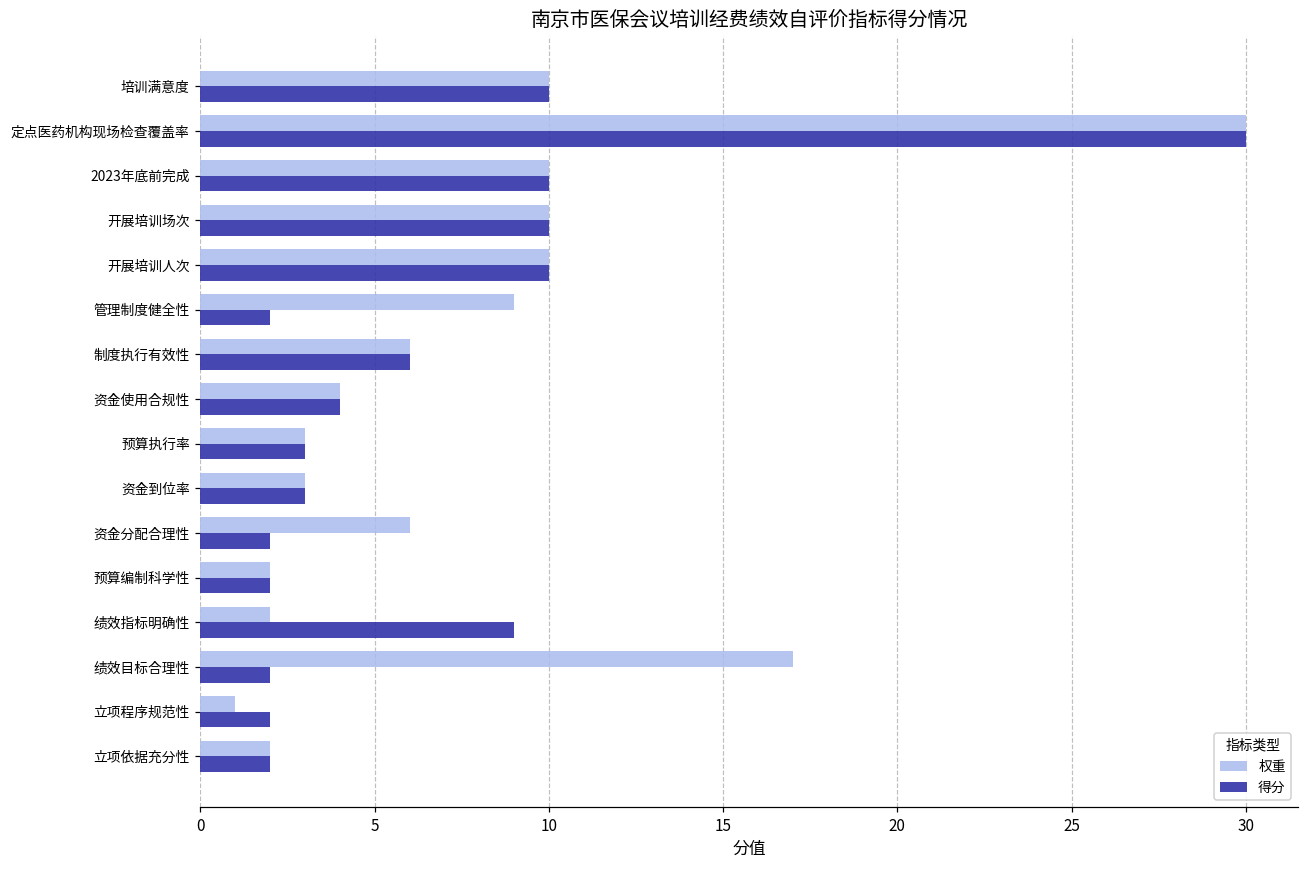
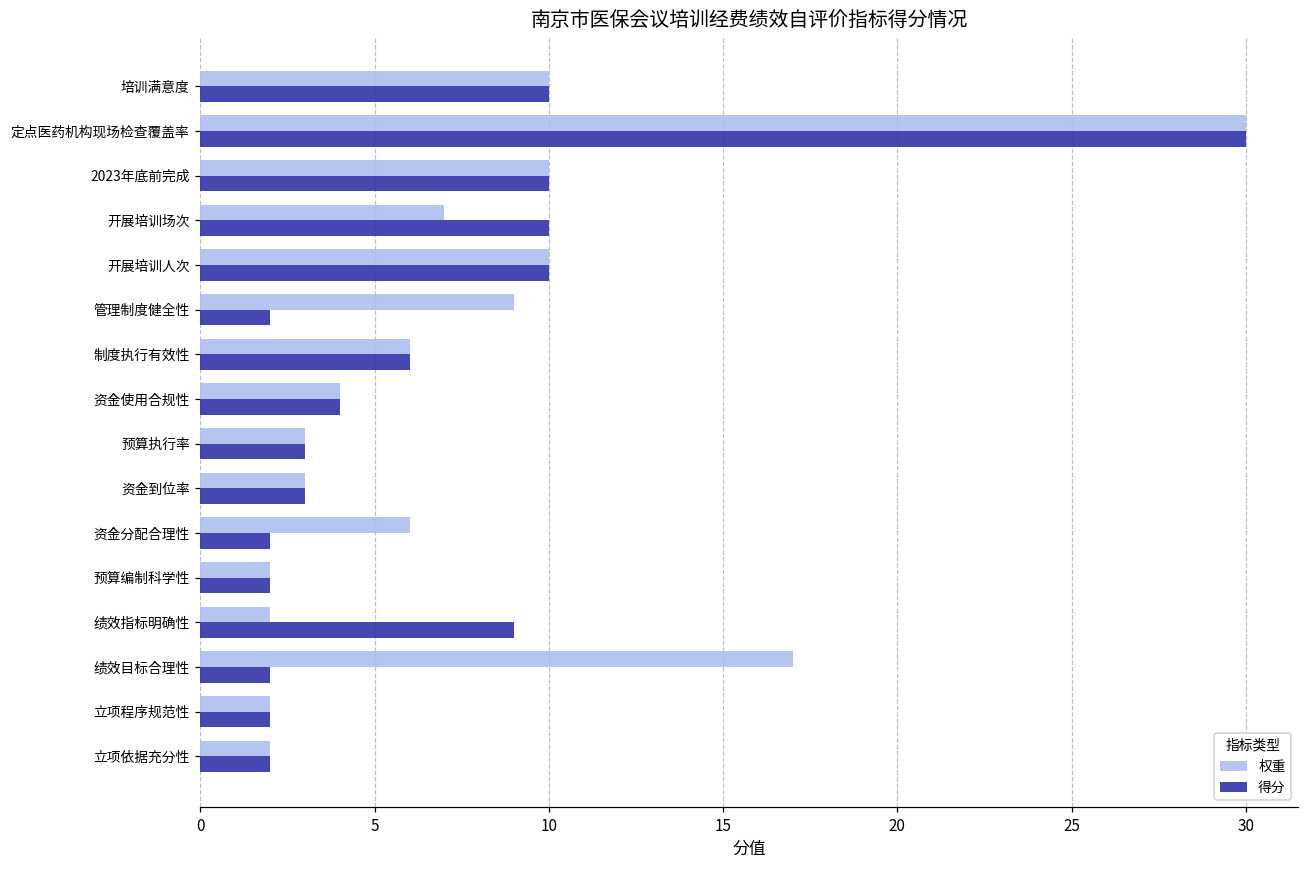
权重, 开展培训场次: 10 -> 7
权重, 立项程序规范性: 1 -> 2
